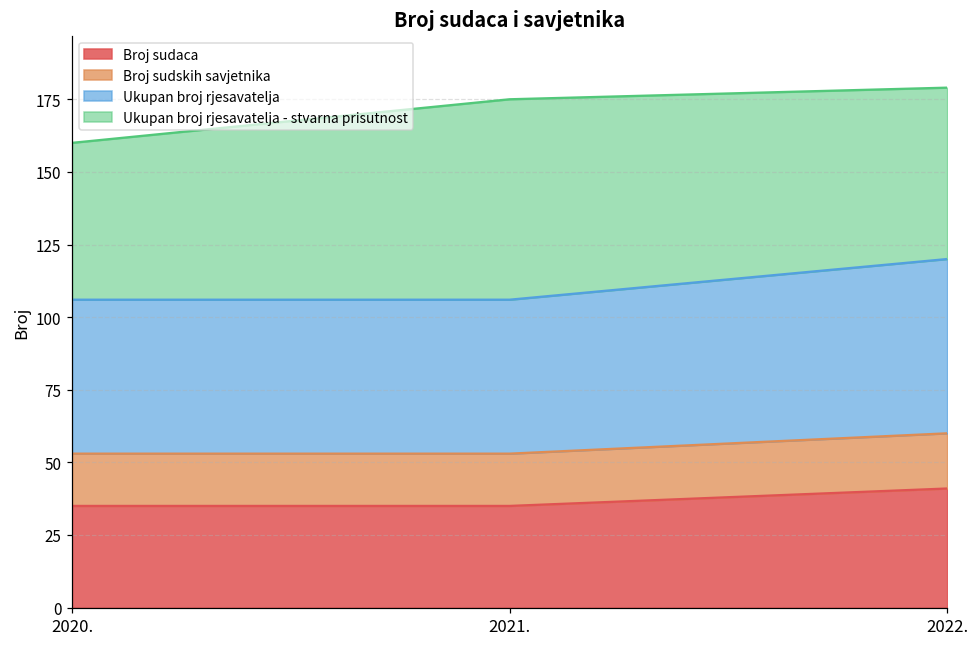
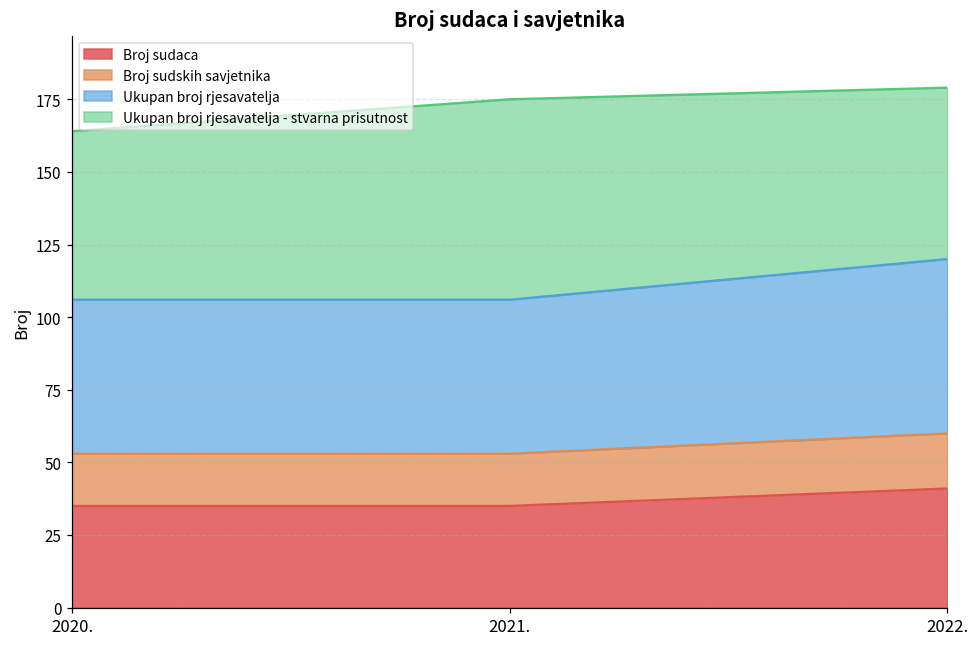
Ukupan broj rjesavatelja - stvarna prisutnost, 2020.: 54 -> 58
